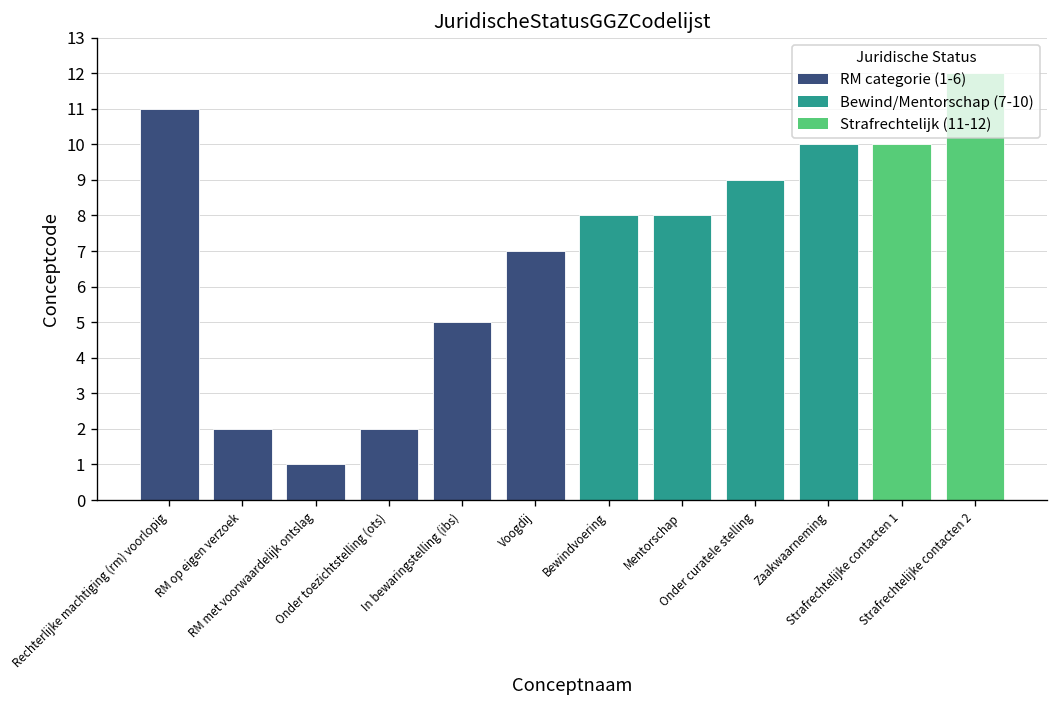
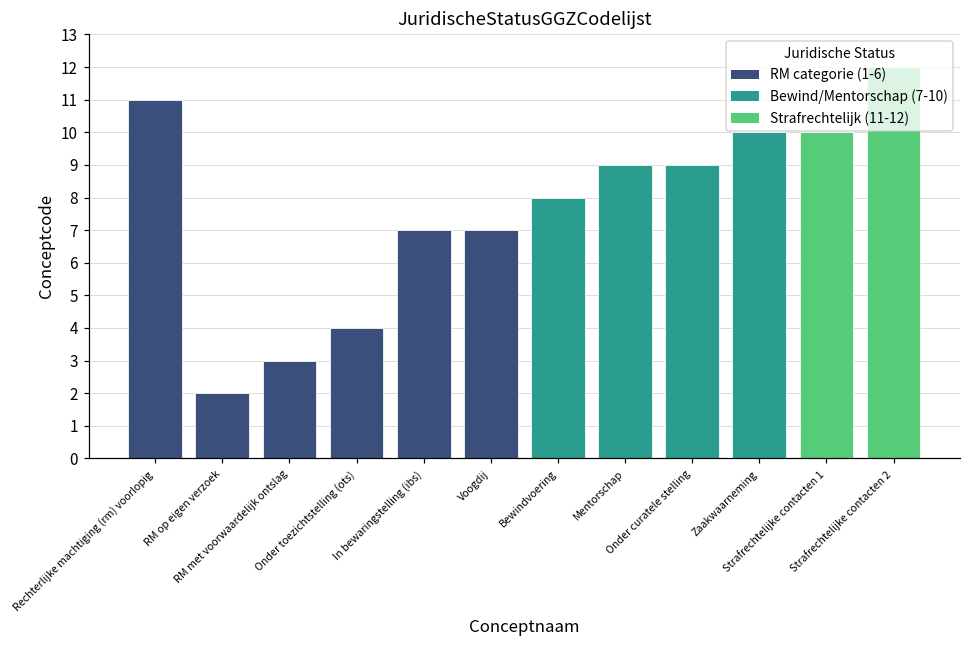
RM met voorwaardelijk ontslag: 1 -> 3
Onder toezichtstelling (ots): 2 -> 4
In bewaringstelling (ibs): 5 -> 7
Mentorschap: 8 -> 9
